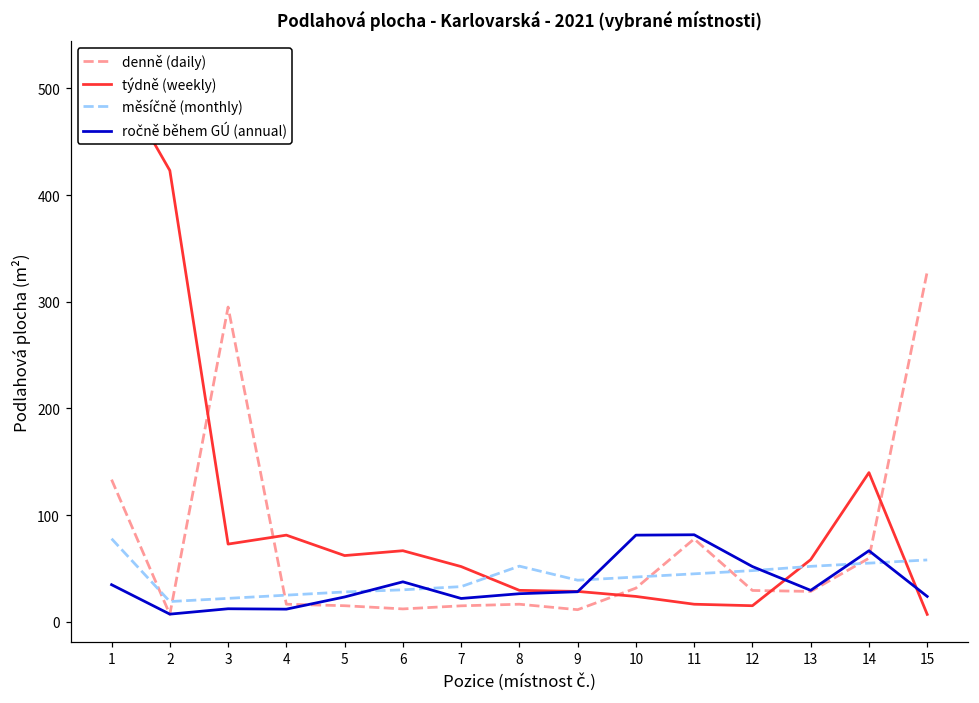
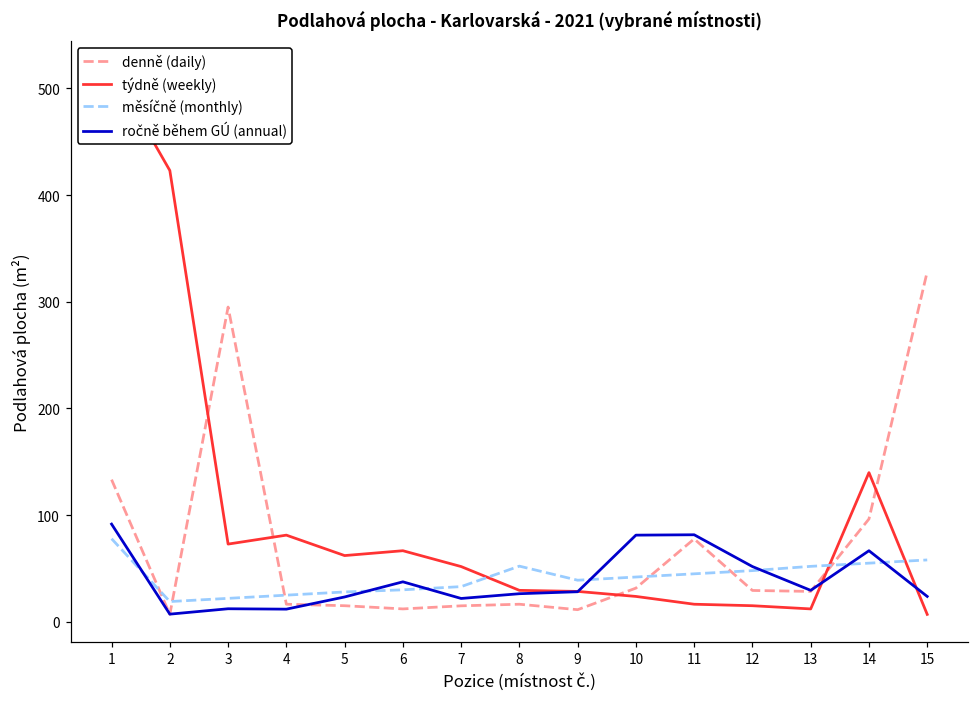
ročně během GÚ (annual), 1: 30 -> 90
týdně (weekly), 13: 60 -> 10
denně (daily), 14: 60 -> 100
